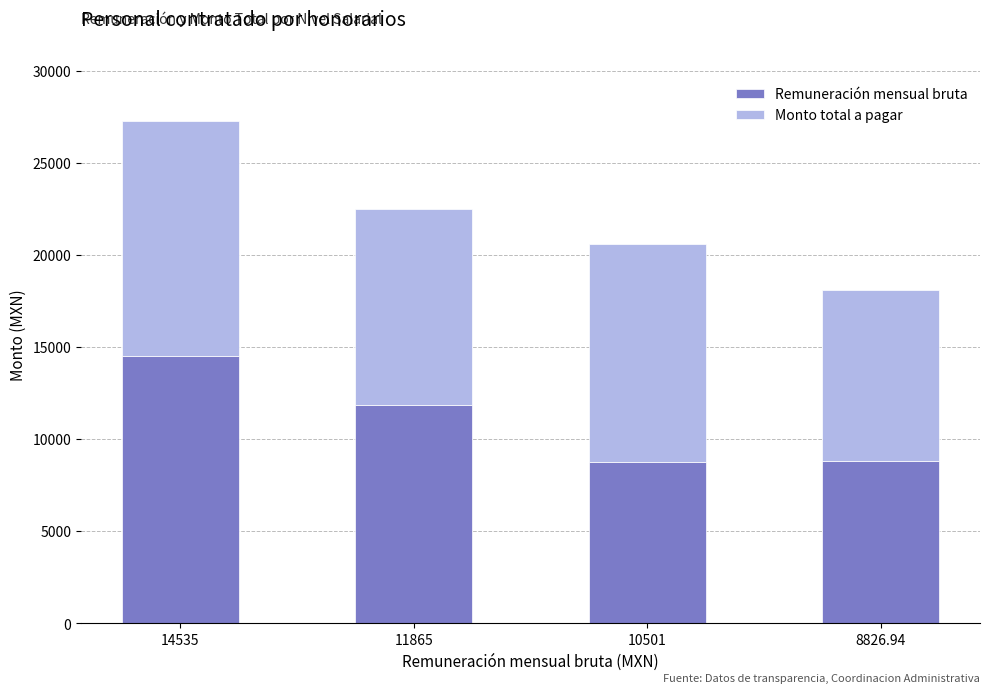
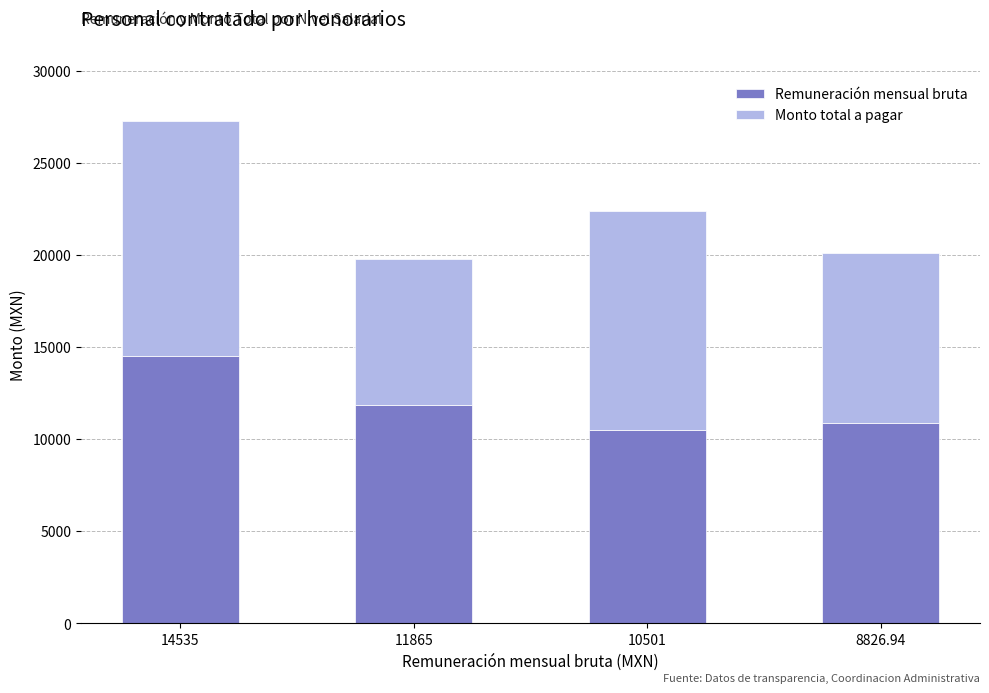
Monto total a pagar, 11865: 10600 -> 7900
Remuneración mensual bruta, 10501: 8800 -> 10500
Remuneración mensual bruta, 8826.94: 8800 -> 10900
